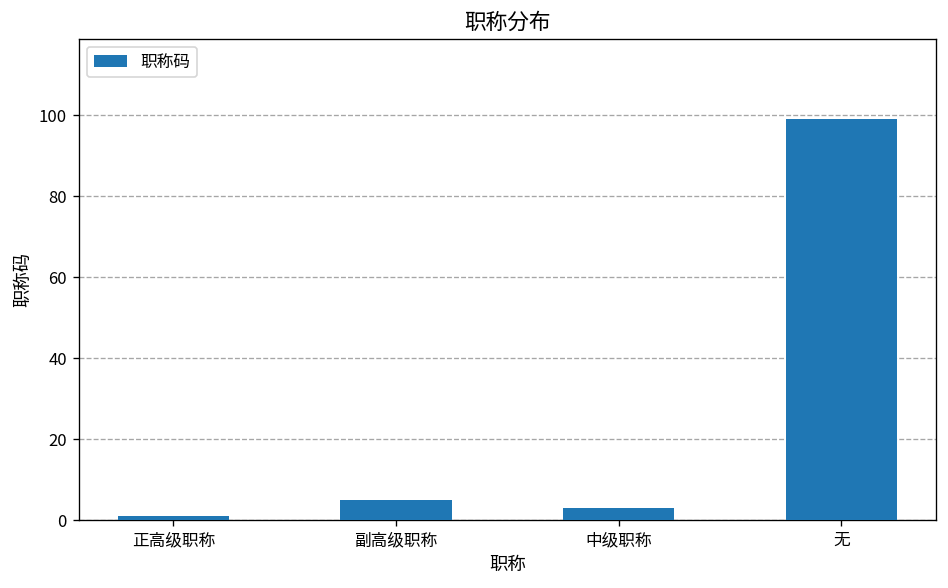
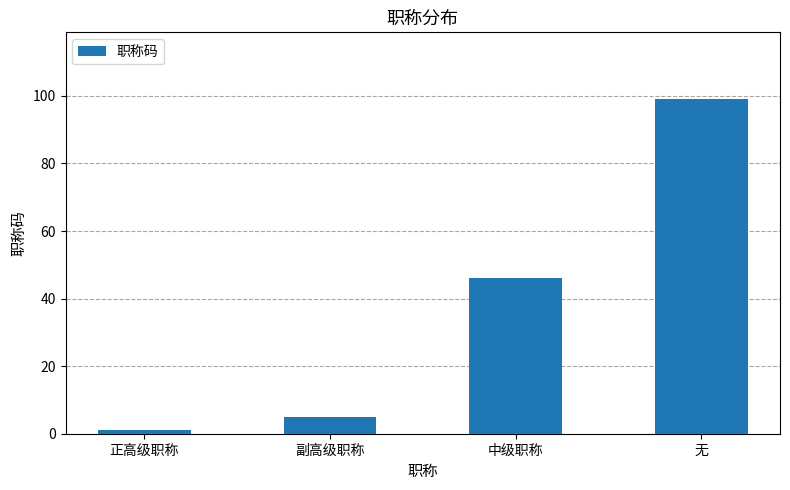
中级职称: 3 -> 46
